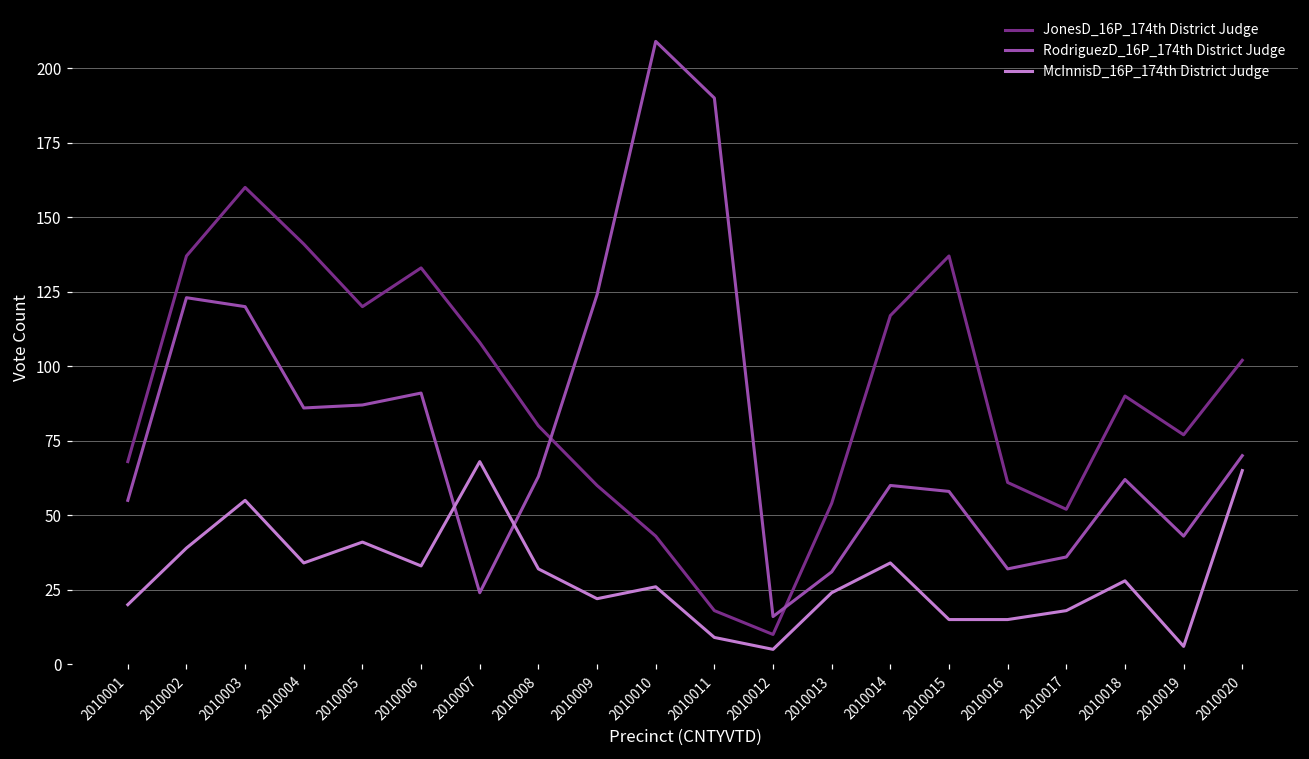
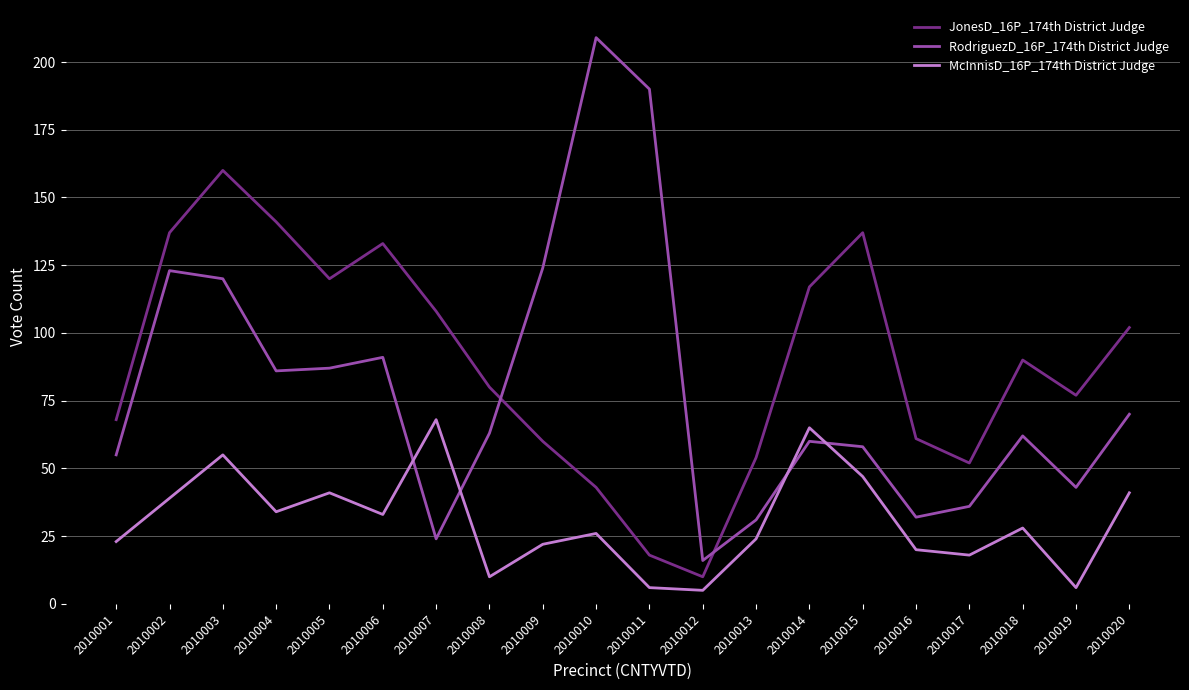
McInnisD_16P_174th District Judge, 2010001: 20 -> 23
McInnisD_16P_174th District Judge, 2010008: 32 -> 10
McInnisD_16P_174th District Judge, 2010011: 9 -> 6
McInnisD_16P_174th District Judge, 2010014: 34 -> 65
McInnisD_16P_174th District Judge, 2010015: 15 -> 47
McInnisD_16P_174th District Judge, 2010016: 15 -> 20
McInnisD_16P_174th District Judge, 2010020: 65 -> 41
